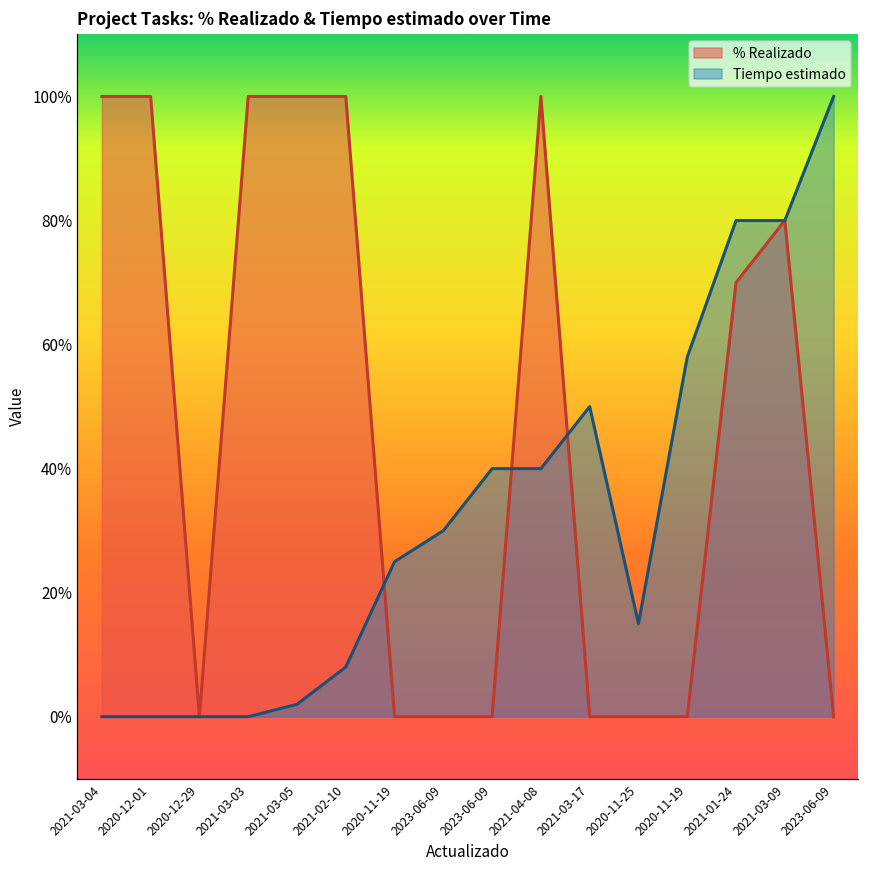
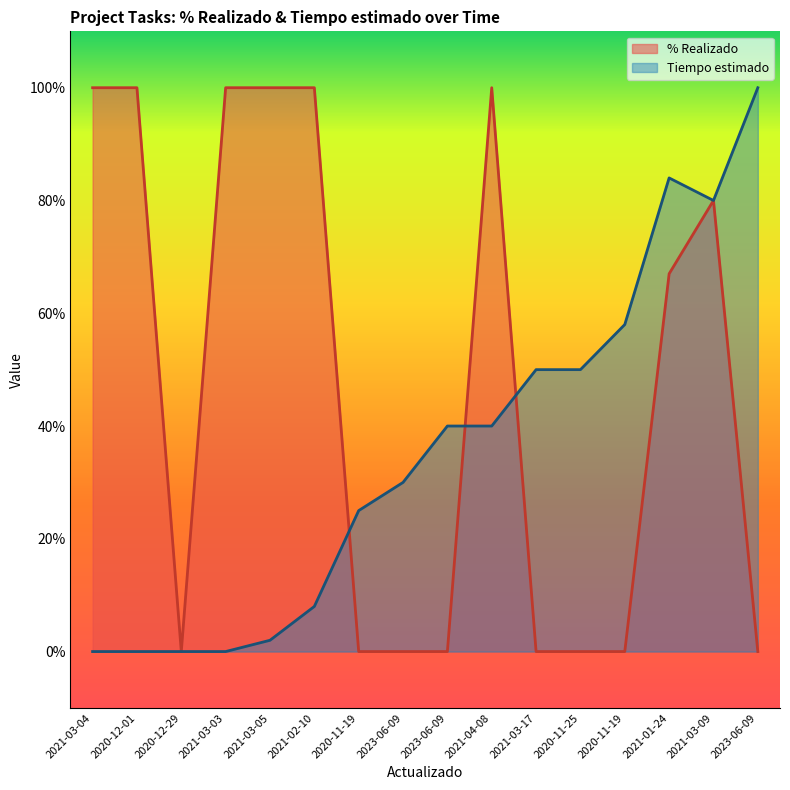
Tiempo estimado, 2020-11-25: 15% -> 50%
% Realizado, 2021-01-24: 70% -> 67%
Tiempo estimado, 2021-01-24: 80% -> 84%
